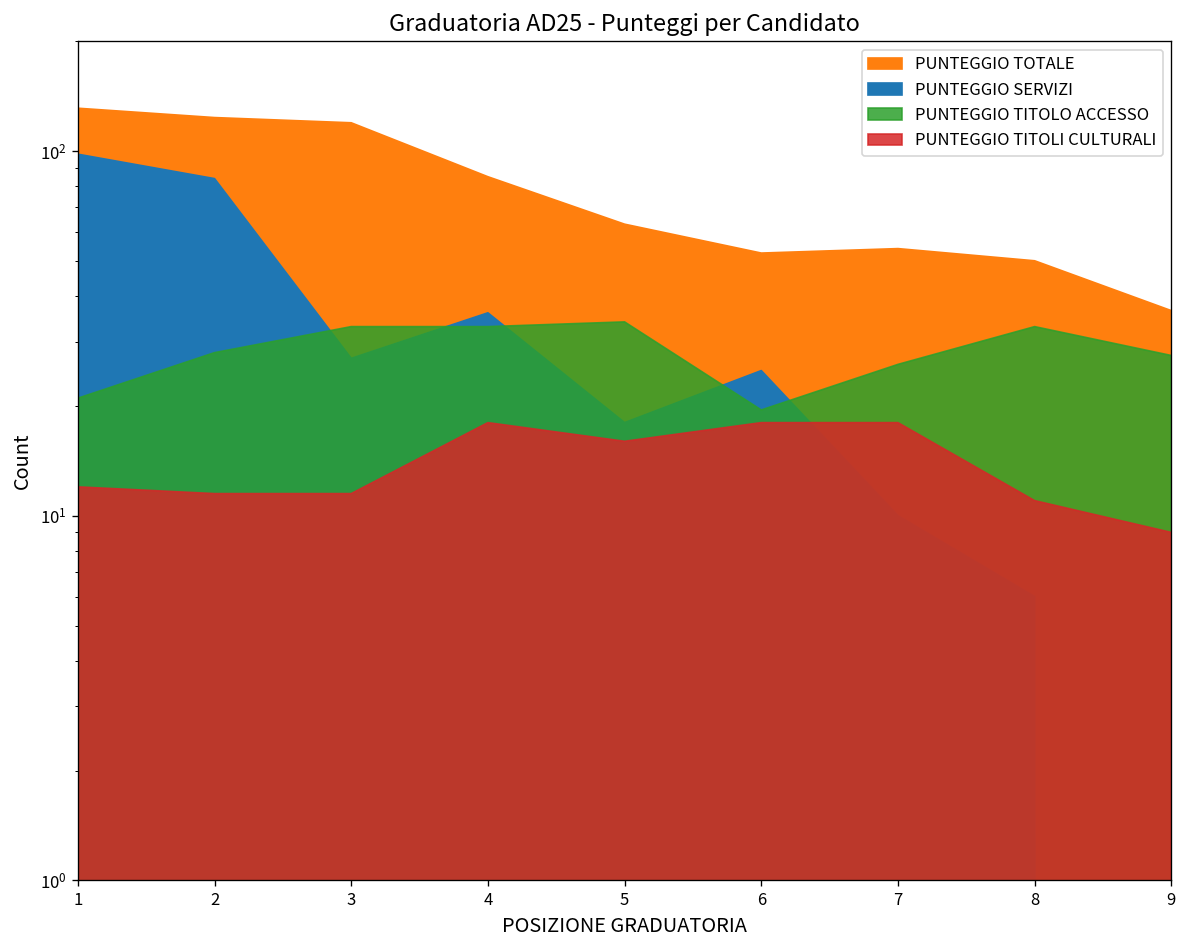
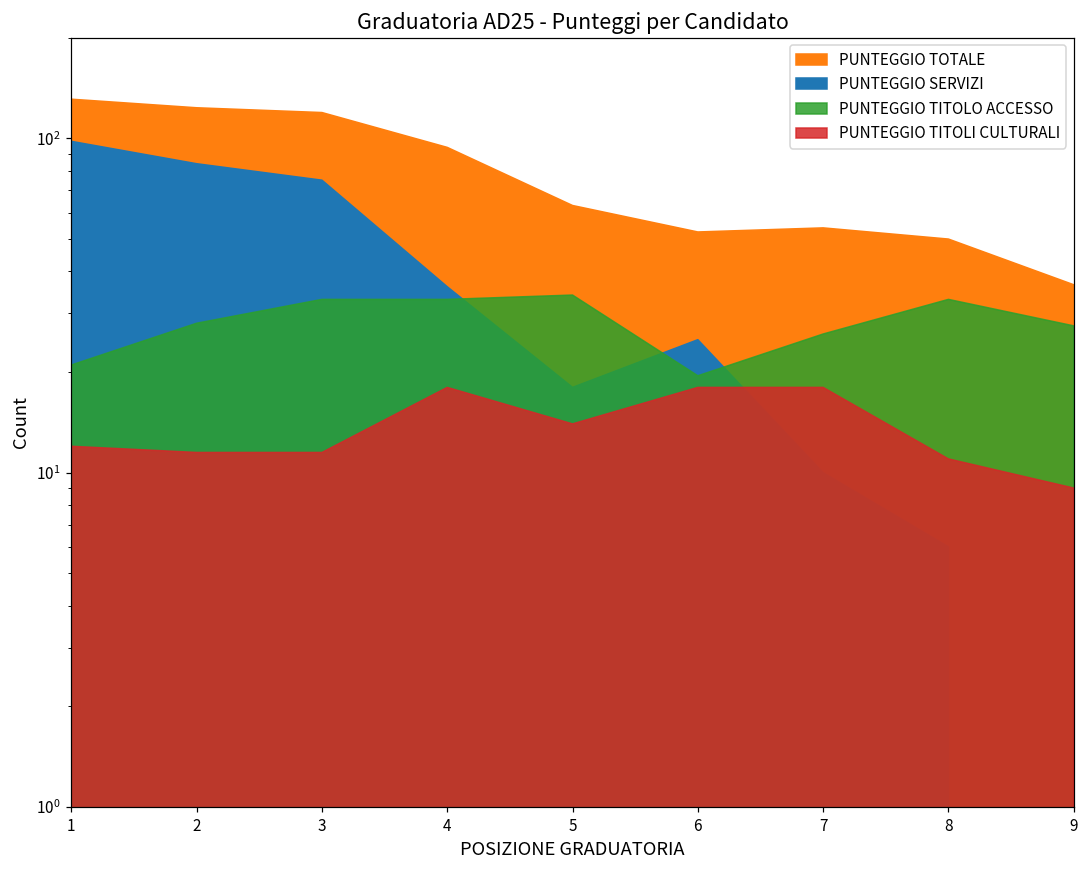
PUNTEGGIO SERVIZI, 3: 27 -> 75
PUNTEGGIO TOTALE, 4: 85 -> 94
PUNTEGGIO TITOLI CULTURALI, 5: 16 -> 14
